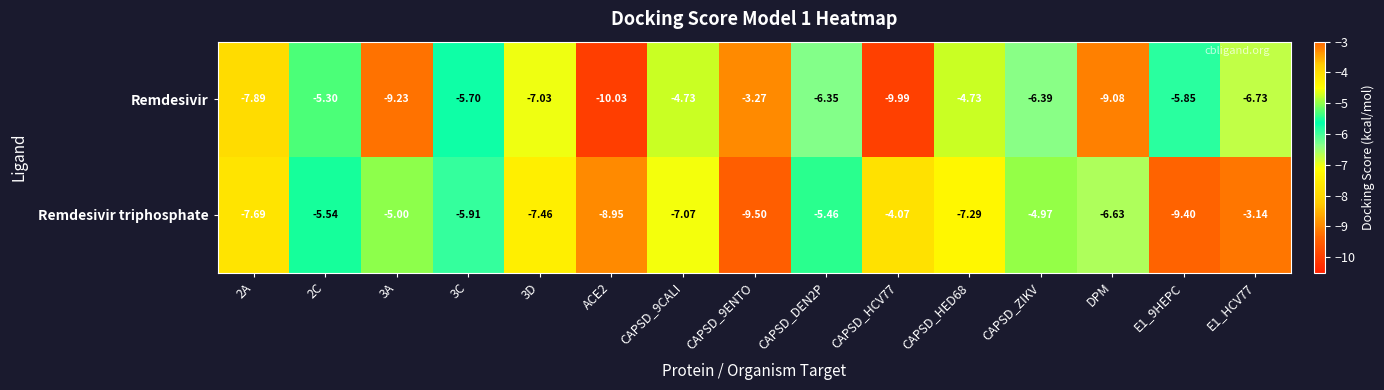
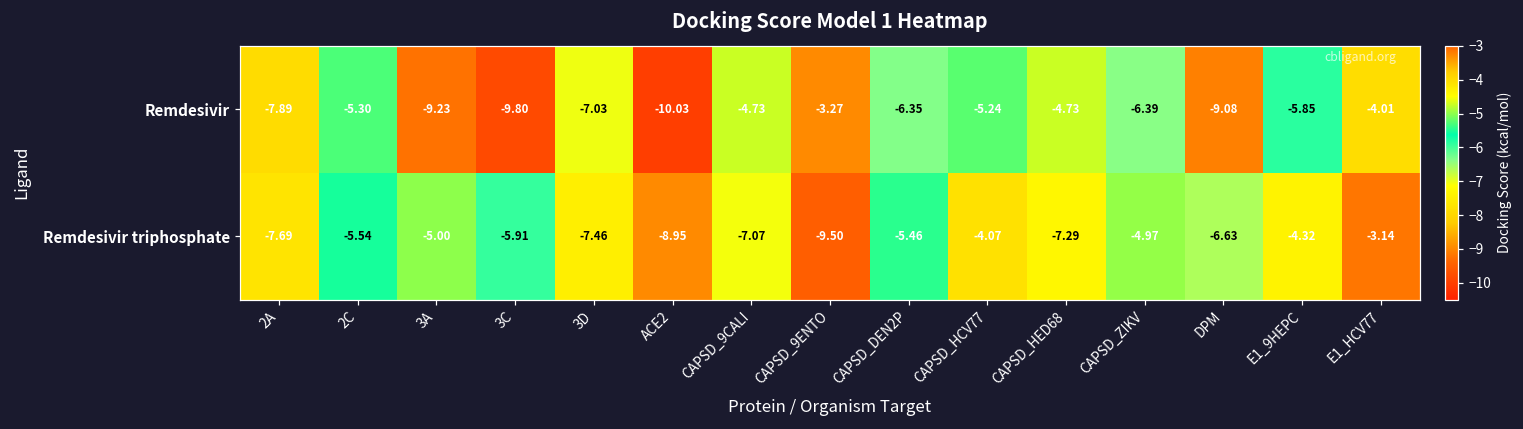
Remdesivir, 3C: -5.70 -> -9.80
Remdesivir, CAPSD_HCV77: -9.99 -> -5.24
Remdesivir, E1_HCV77: -6.73 -> -4.01
Remdesivir triphosphate, E1_9HEPC: -9.40 -> -4.32
